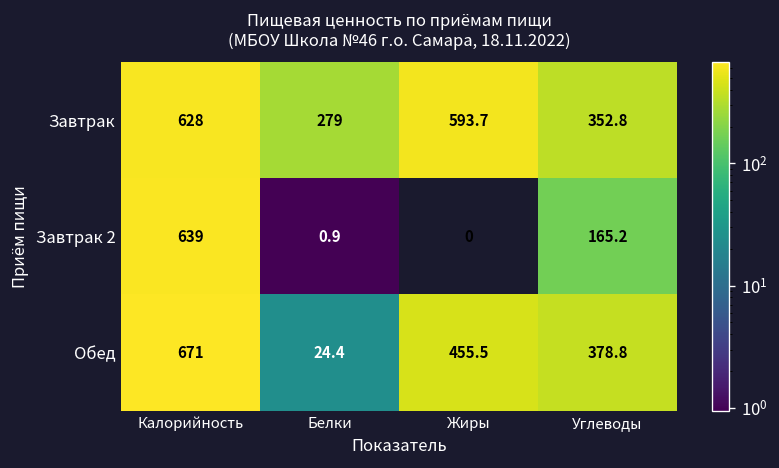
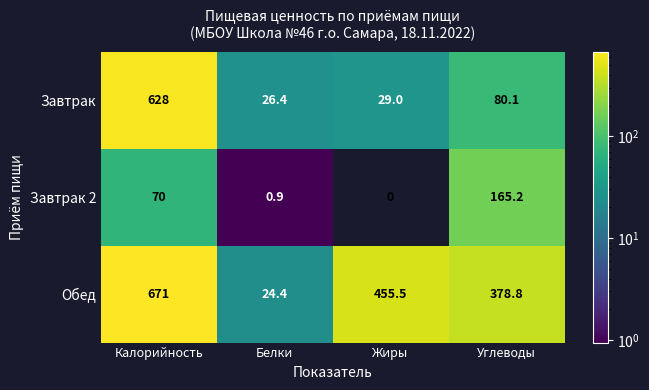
Завтрак, Белки: 279 -> 26.4
Завтрак, Жиры: 593.7 -> 29.0
Завтрак, Углеводы: 352.8 -> 80.1
Завтрак 2, Калорийность: 639 -> 70
